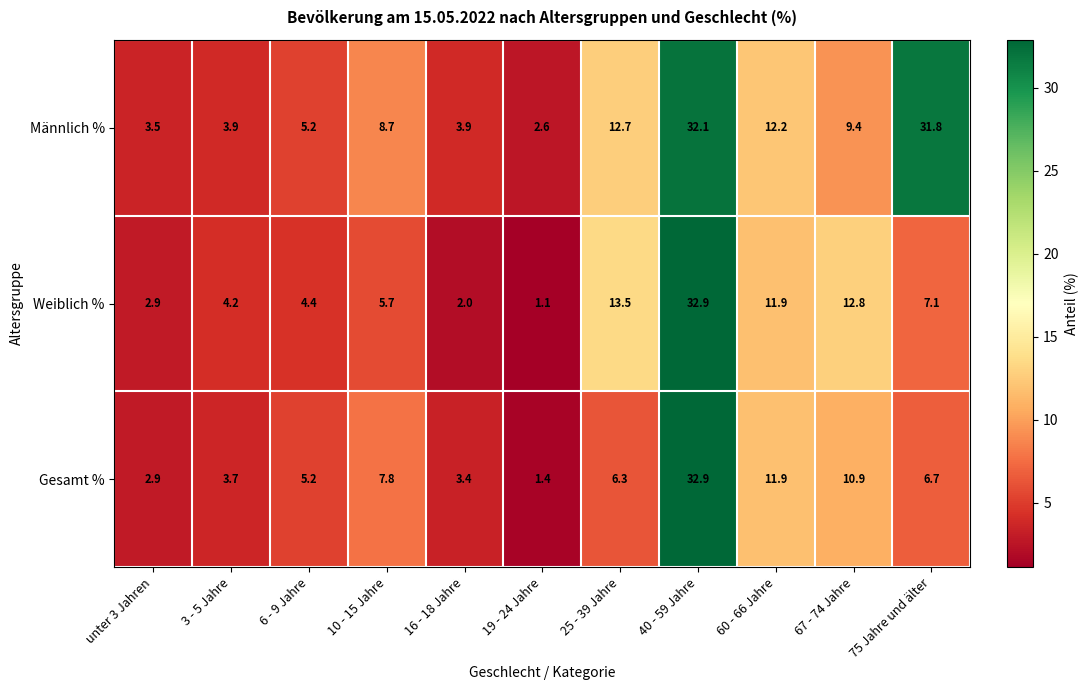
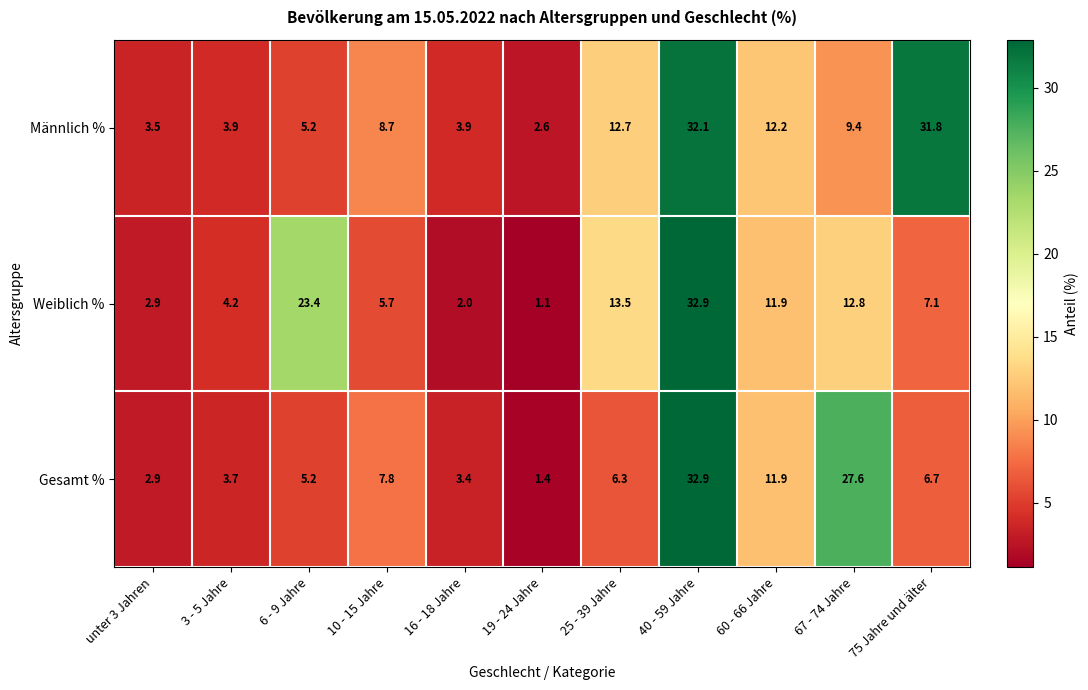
Weiblich %, 6 - 9 Jahre: 4.4 -> 23.4
Gesamt %, 67 - 74 Jahre: 10.9 -> 27.6
